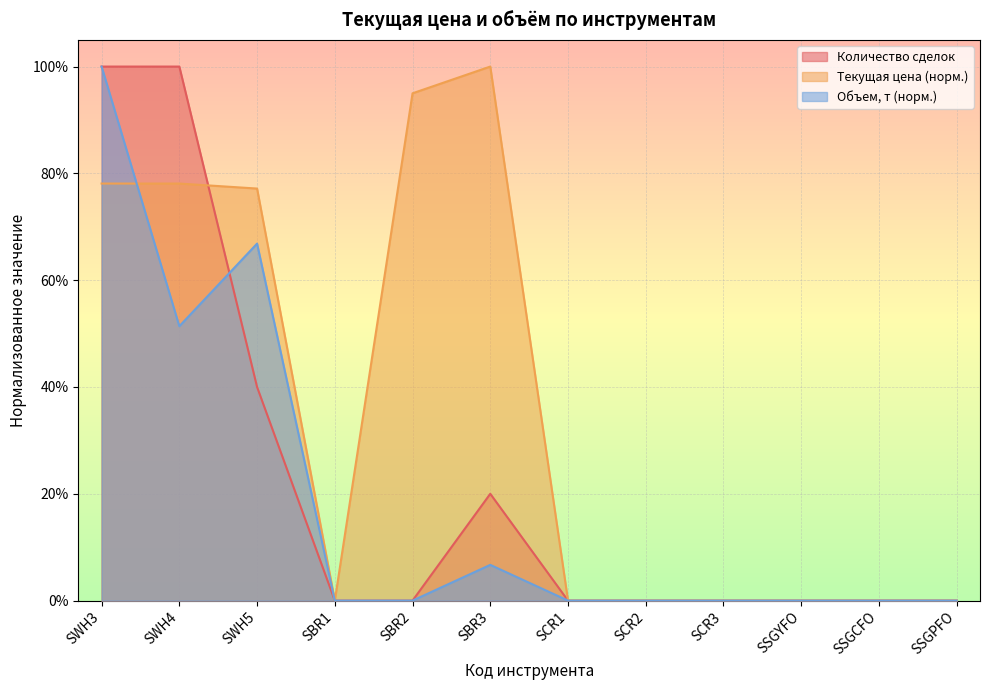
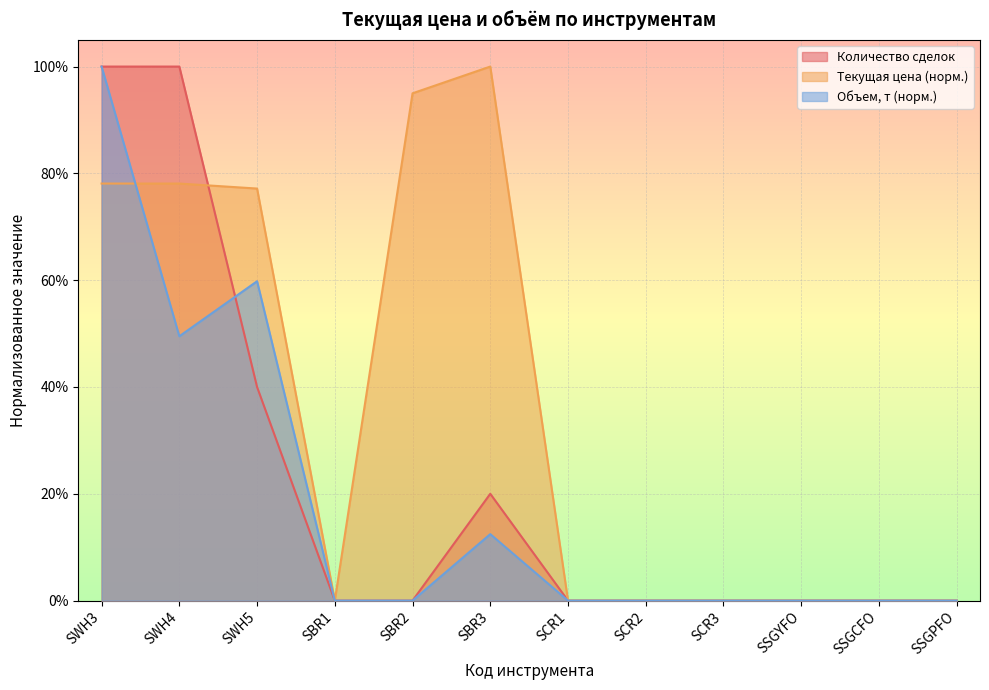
Объем, т (норм.), SWH4: 51% -> 49%
Объем, т (норм.), SWH5: 67% -> 60%
Объем, т (норм.), SBR3: 7% -> 12%
